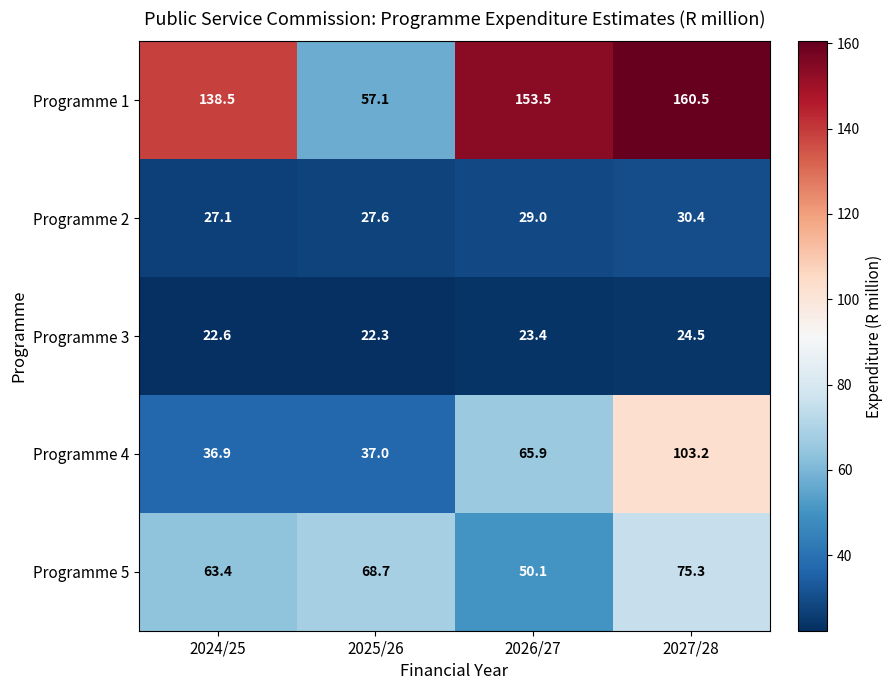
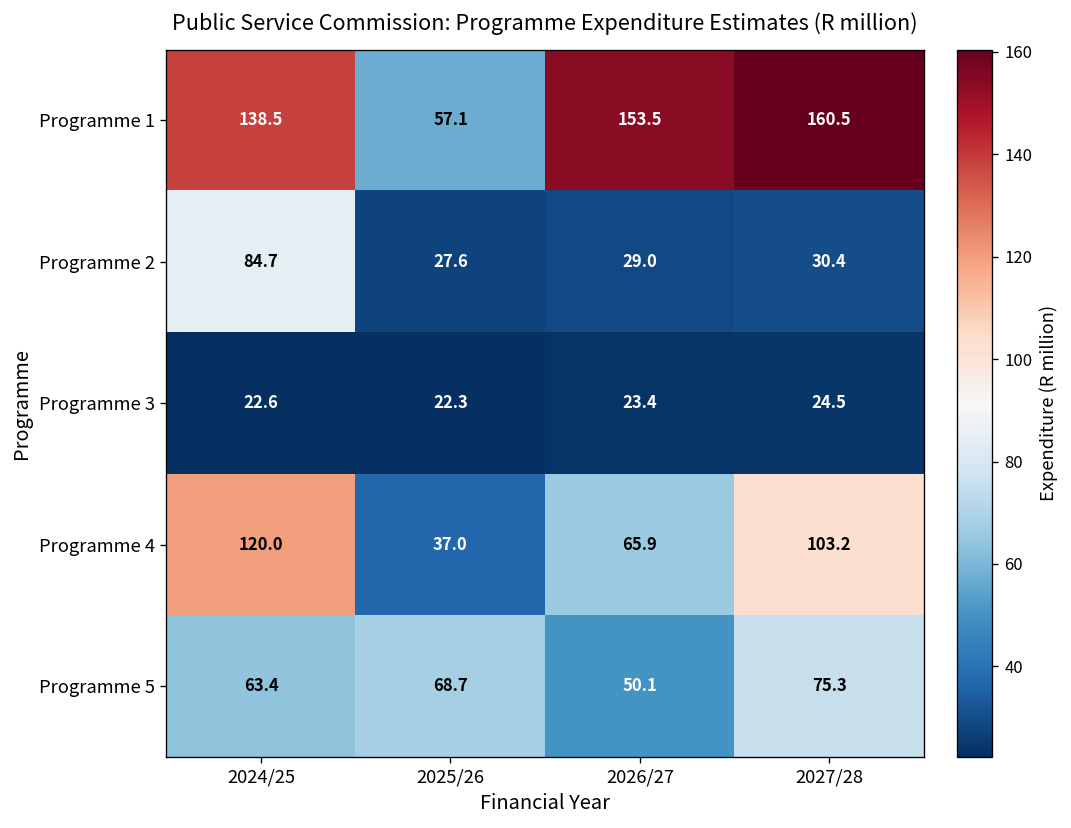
Programme 2, 2024/25: 27.1 -> 84.7
Programme 4, 2024/25: 36.9 -> 120.0
